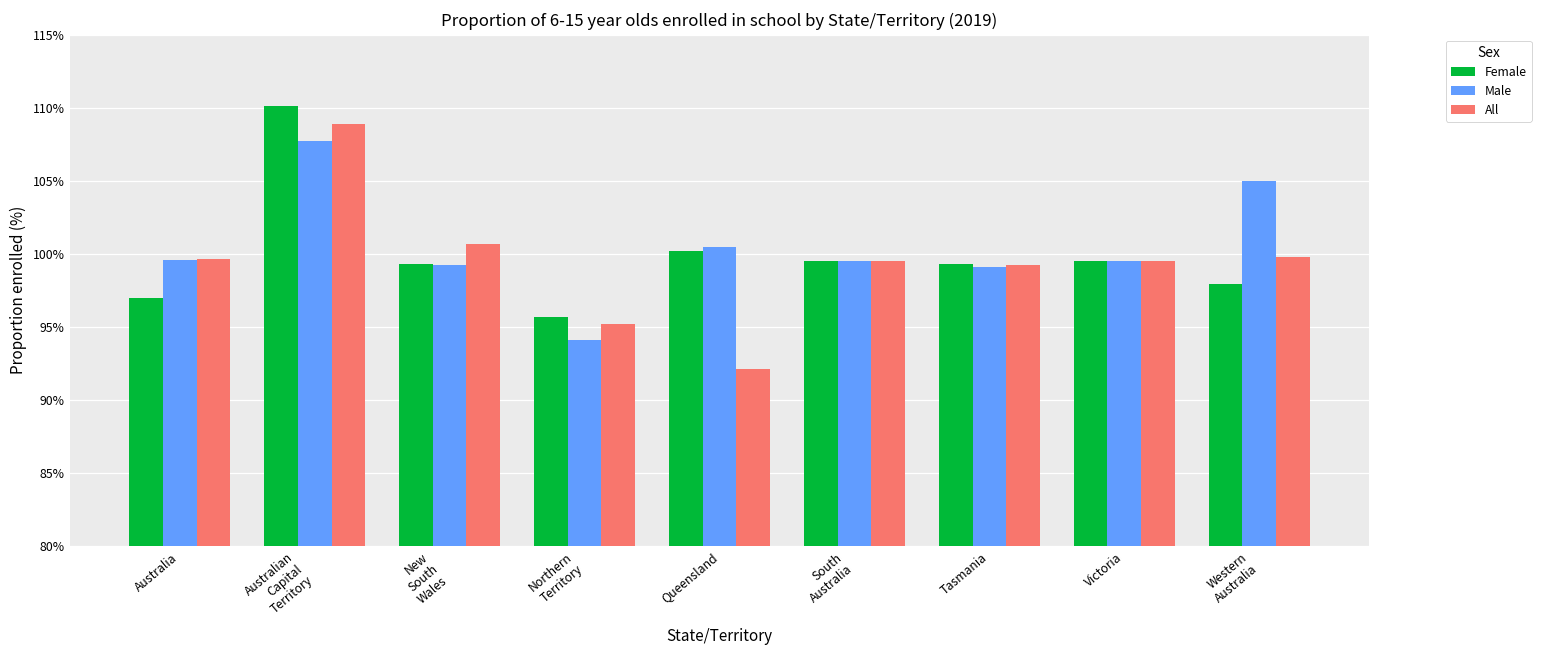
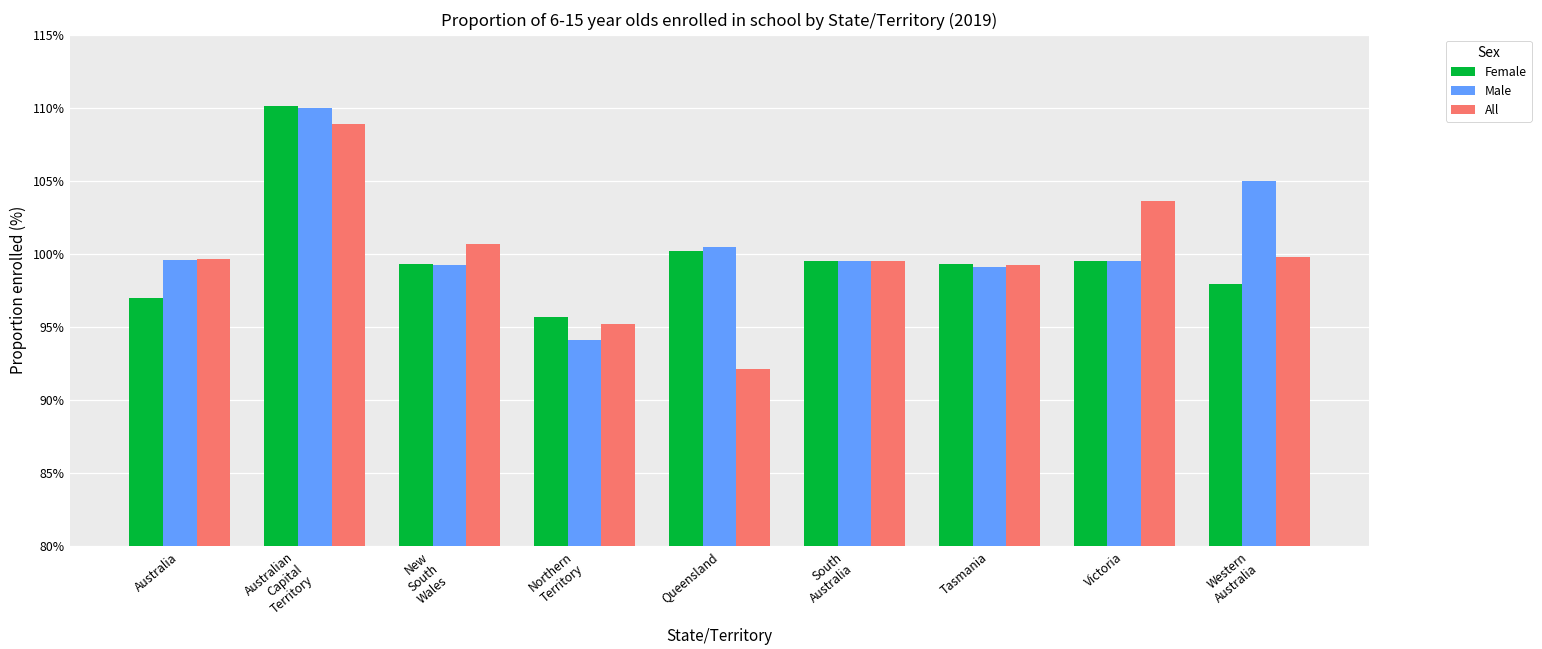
Male, Australian Capital Territory: 107.7% -> 110.0%
All, Victoria: 99.5% -> 103.6%
